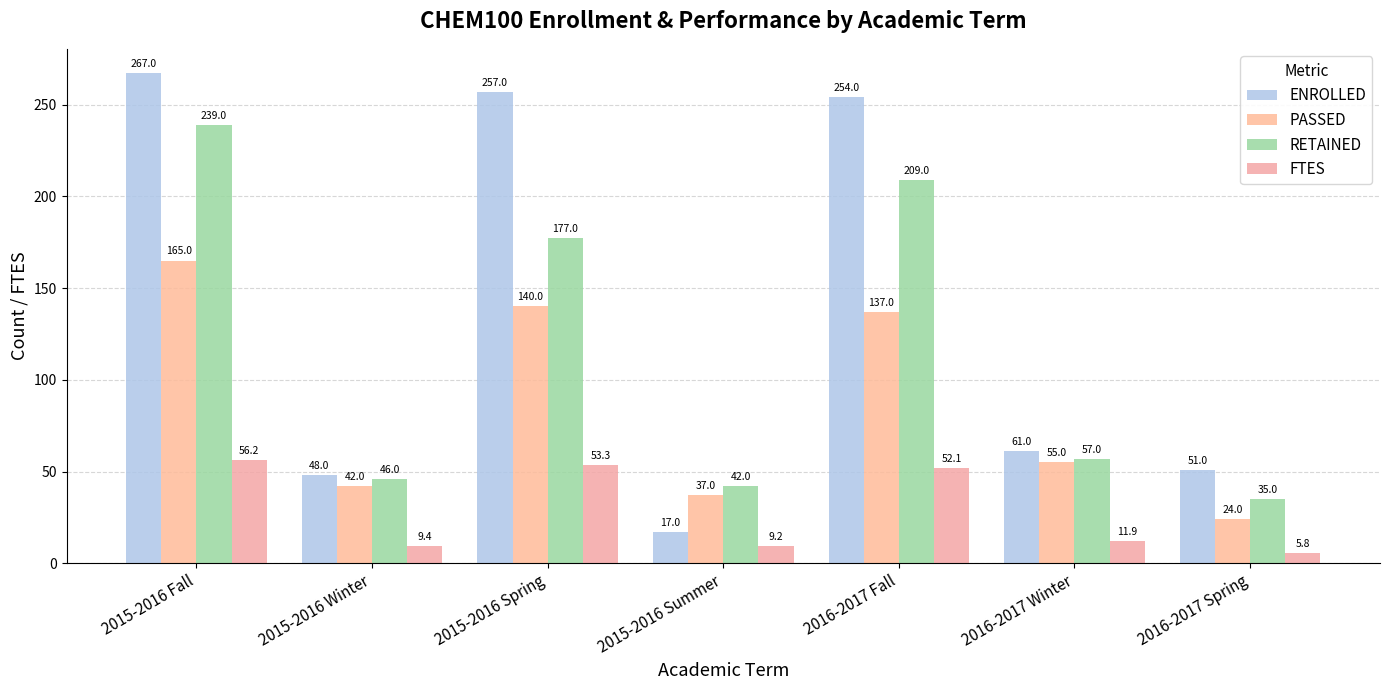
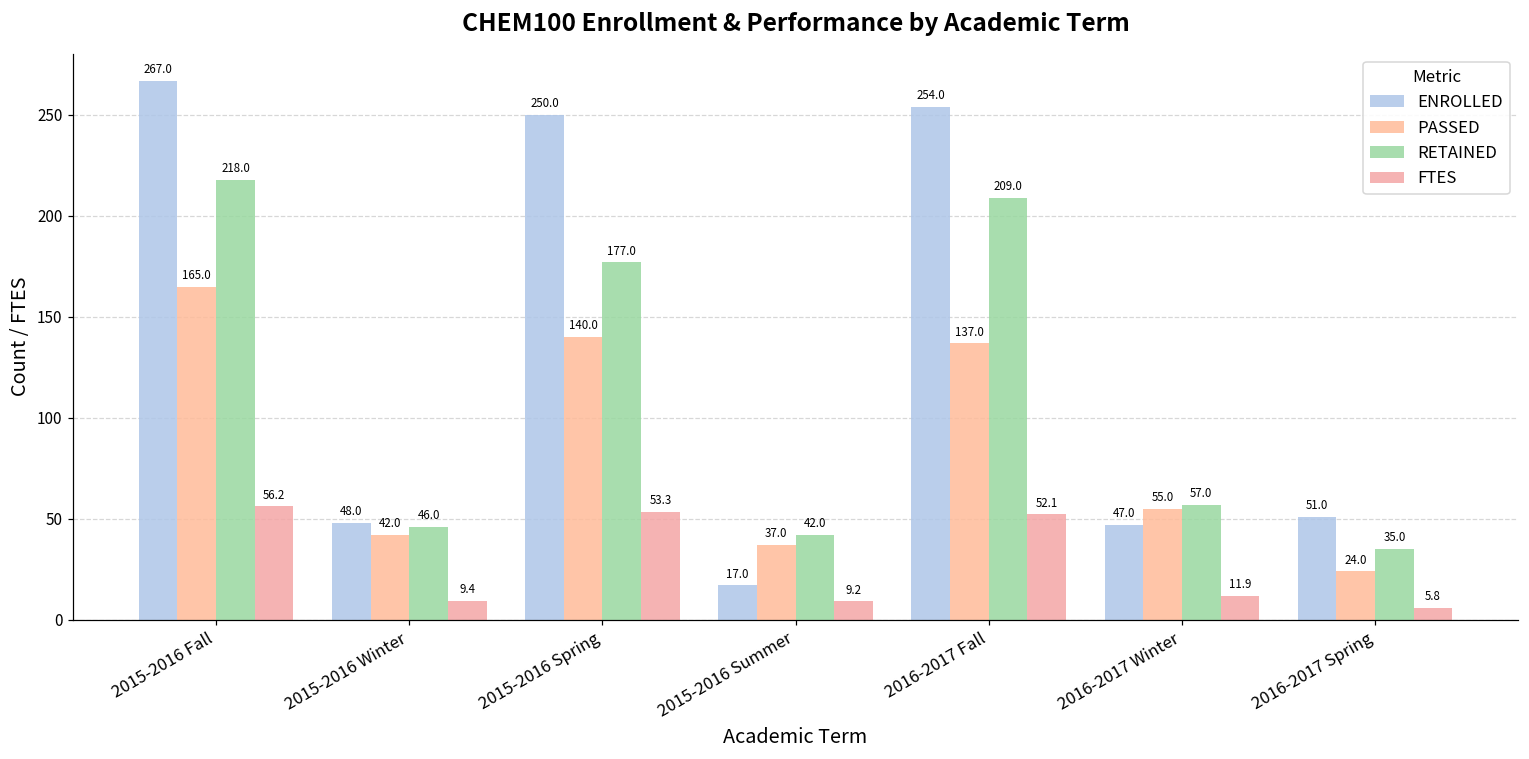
RETAINED, 2015-2016 Fall: 239.0 -> 218.0
ENROLLED, 2015-2016 Spring: 257.0 -> 250.0
ENROLLED, 2016-2017 Winter: 61.0 -> 47.0
